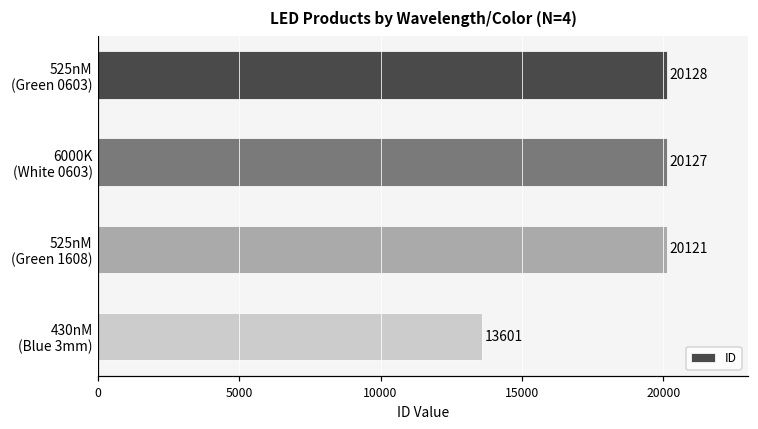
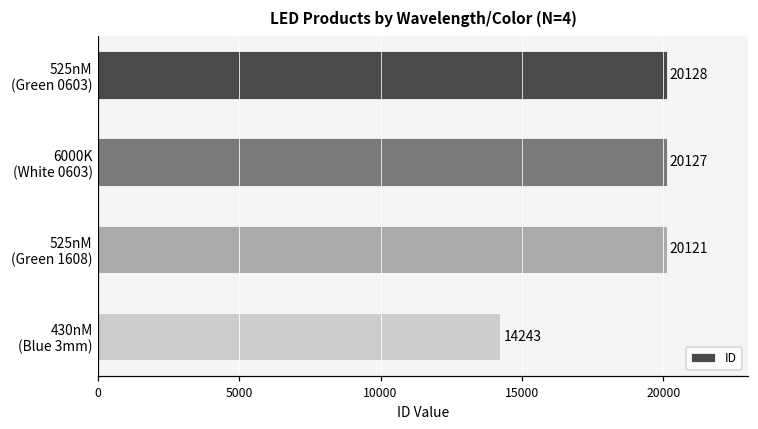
430nM (Blue 3mm): 13601 -> 14243
